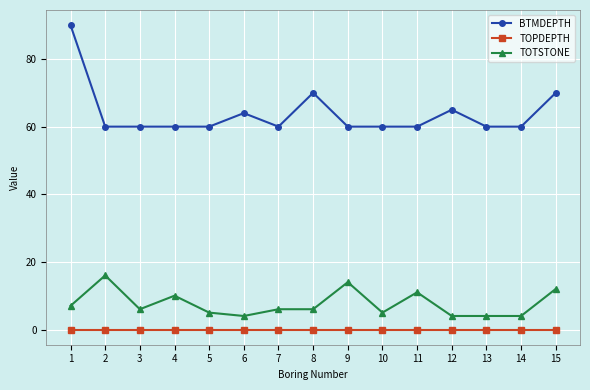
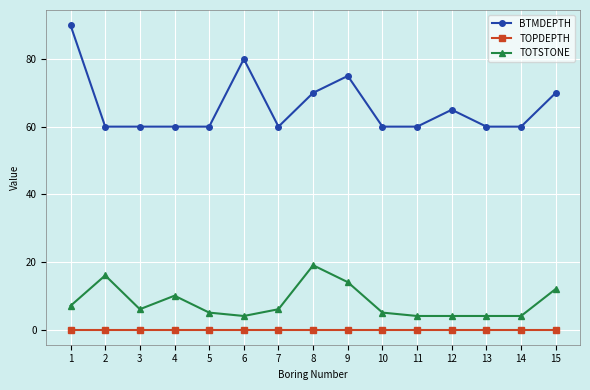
BTMDEPTH, 6: 64 -> 80
TOTSTONE, 8: 6 -> 19
BTMDEPTH, 9: 60 -> 75
TOTSTONE, 11: 11 -> 4
